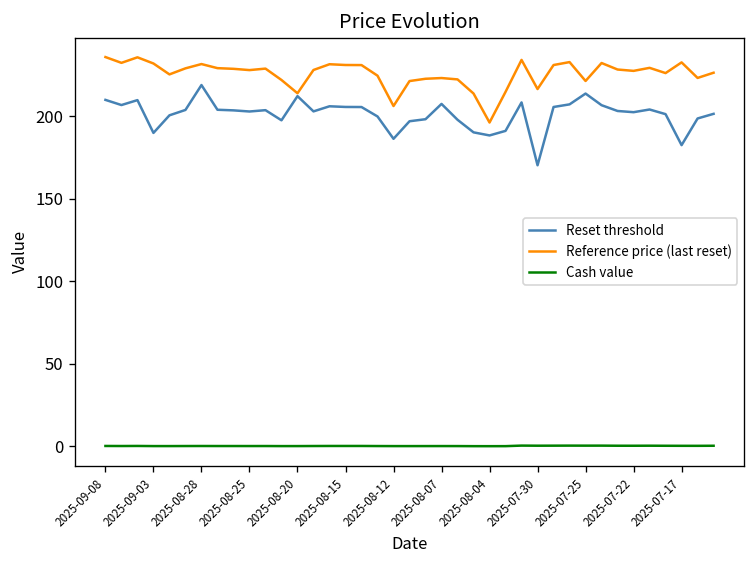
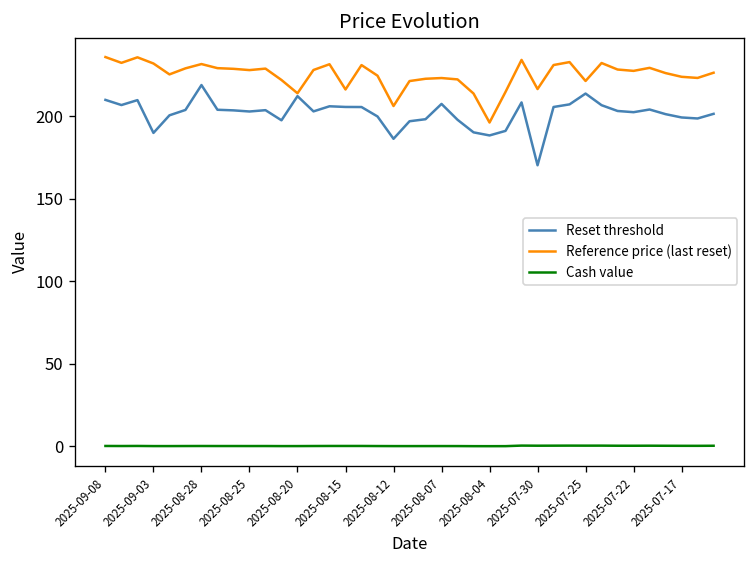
Reference price (last reset), 2025-08-15: 231 -> 216
Reset threshold, 2025-07-17: 182 -> 199
Reference price (last reset), 2025-07-17: 233 -> 224
